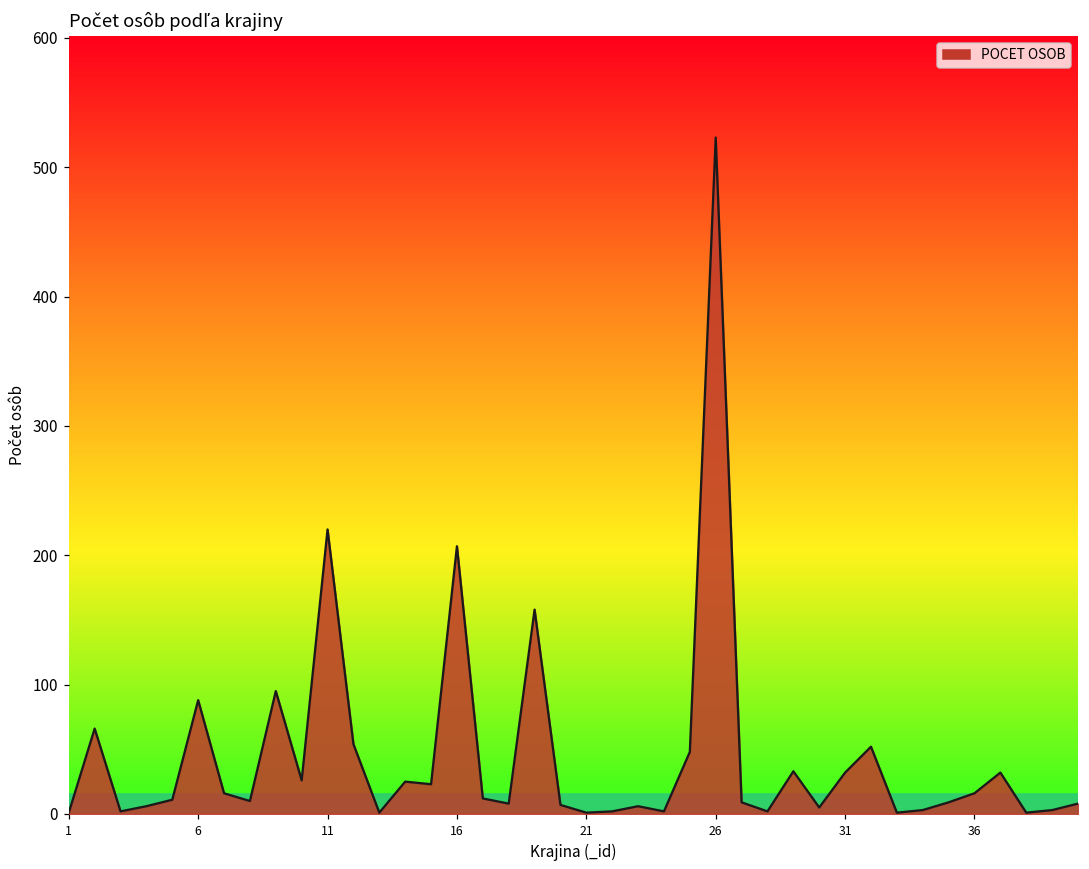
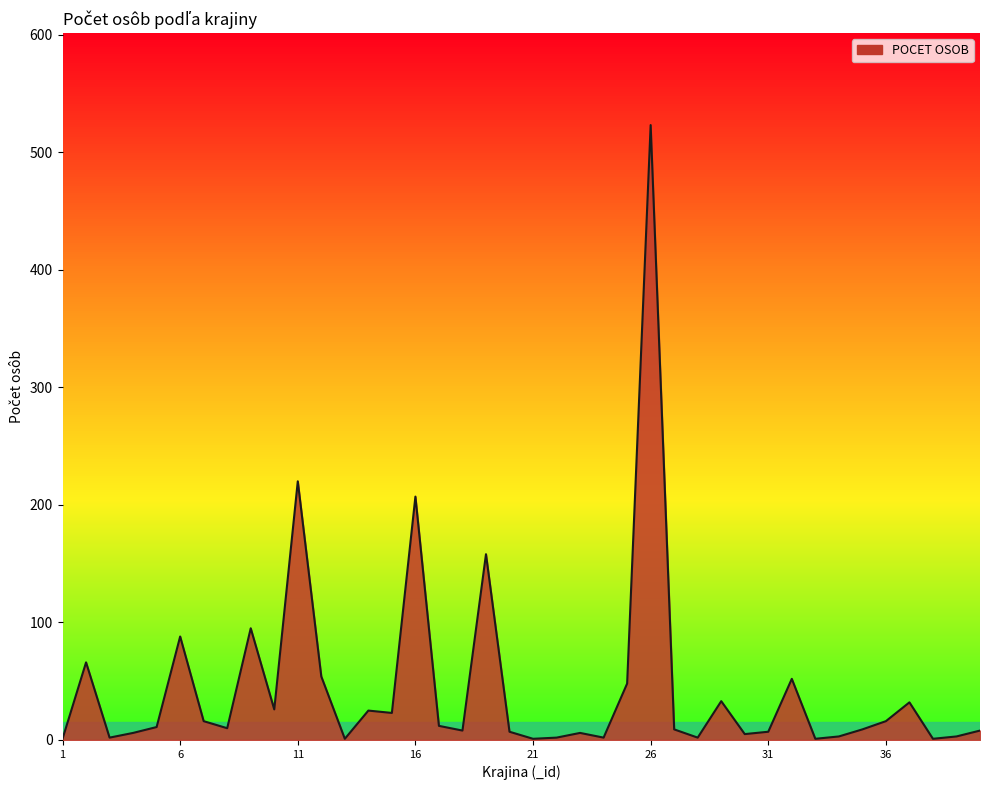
31: 32 -> 7
